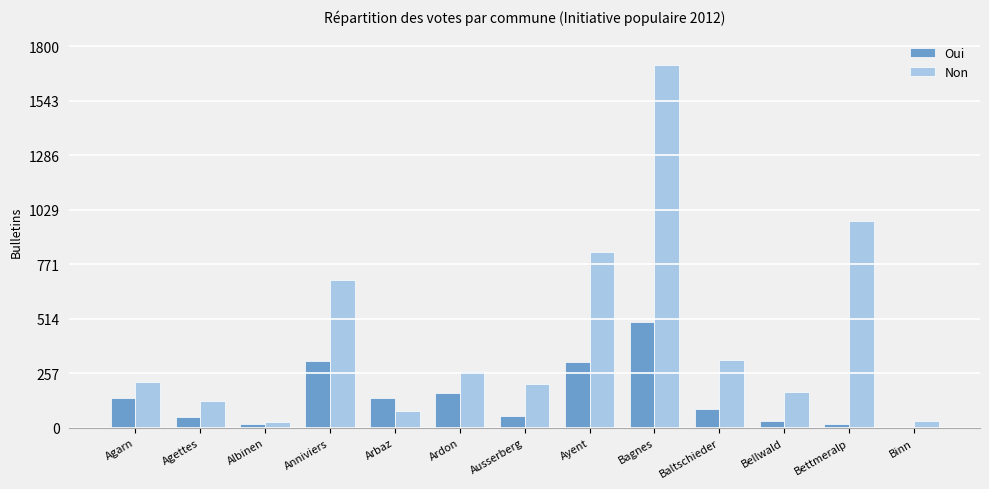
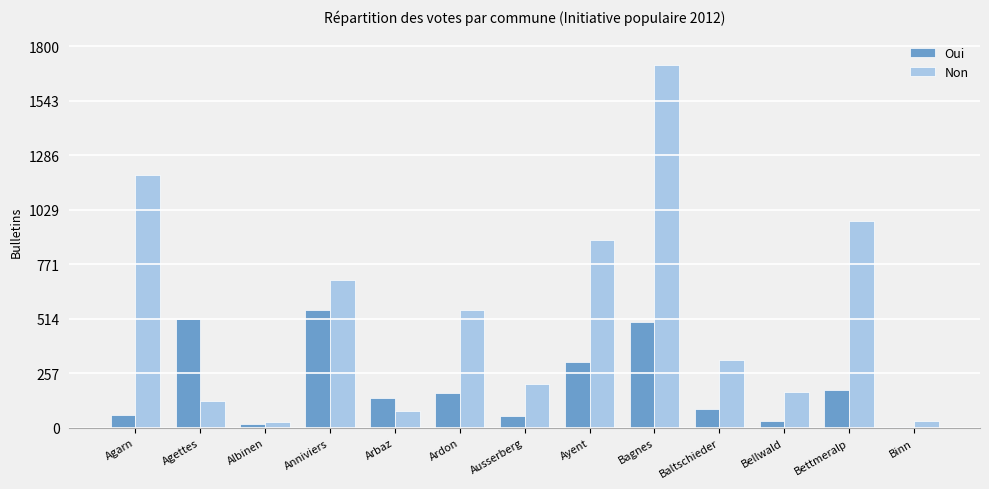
Oui, Agarn: 140 -> 60
Non, Agarn: 220 -> 1190
Oui, Agettes: 50 -> 520
Oui, Anniviers: 320 -> 560
Non, Ardon: 270 -> 560
Non, Ayent: 830 -> 890
Oui, Bettmeralp: 20 -> 180
